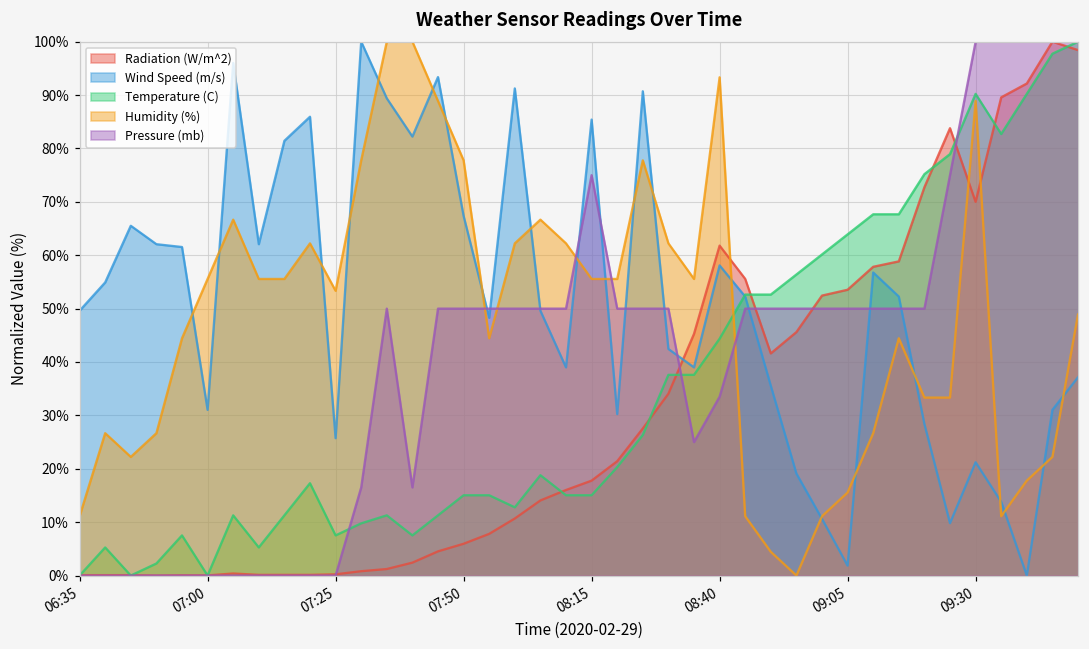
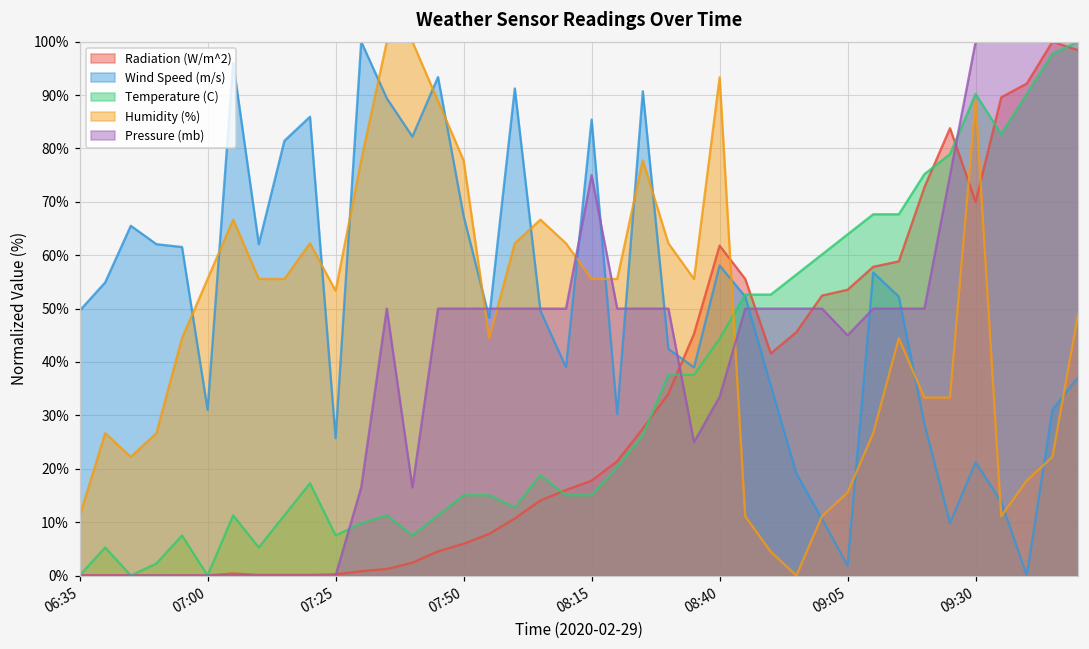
Pressure (mb), 09:05: 50% -> 45%
